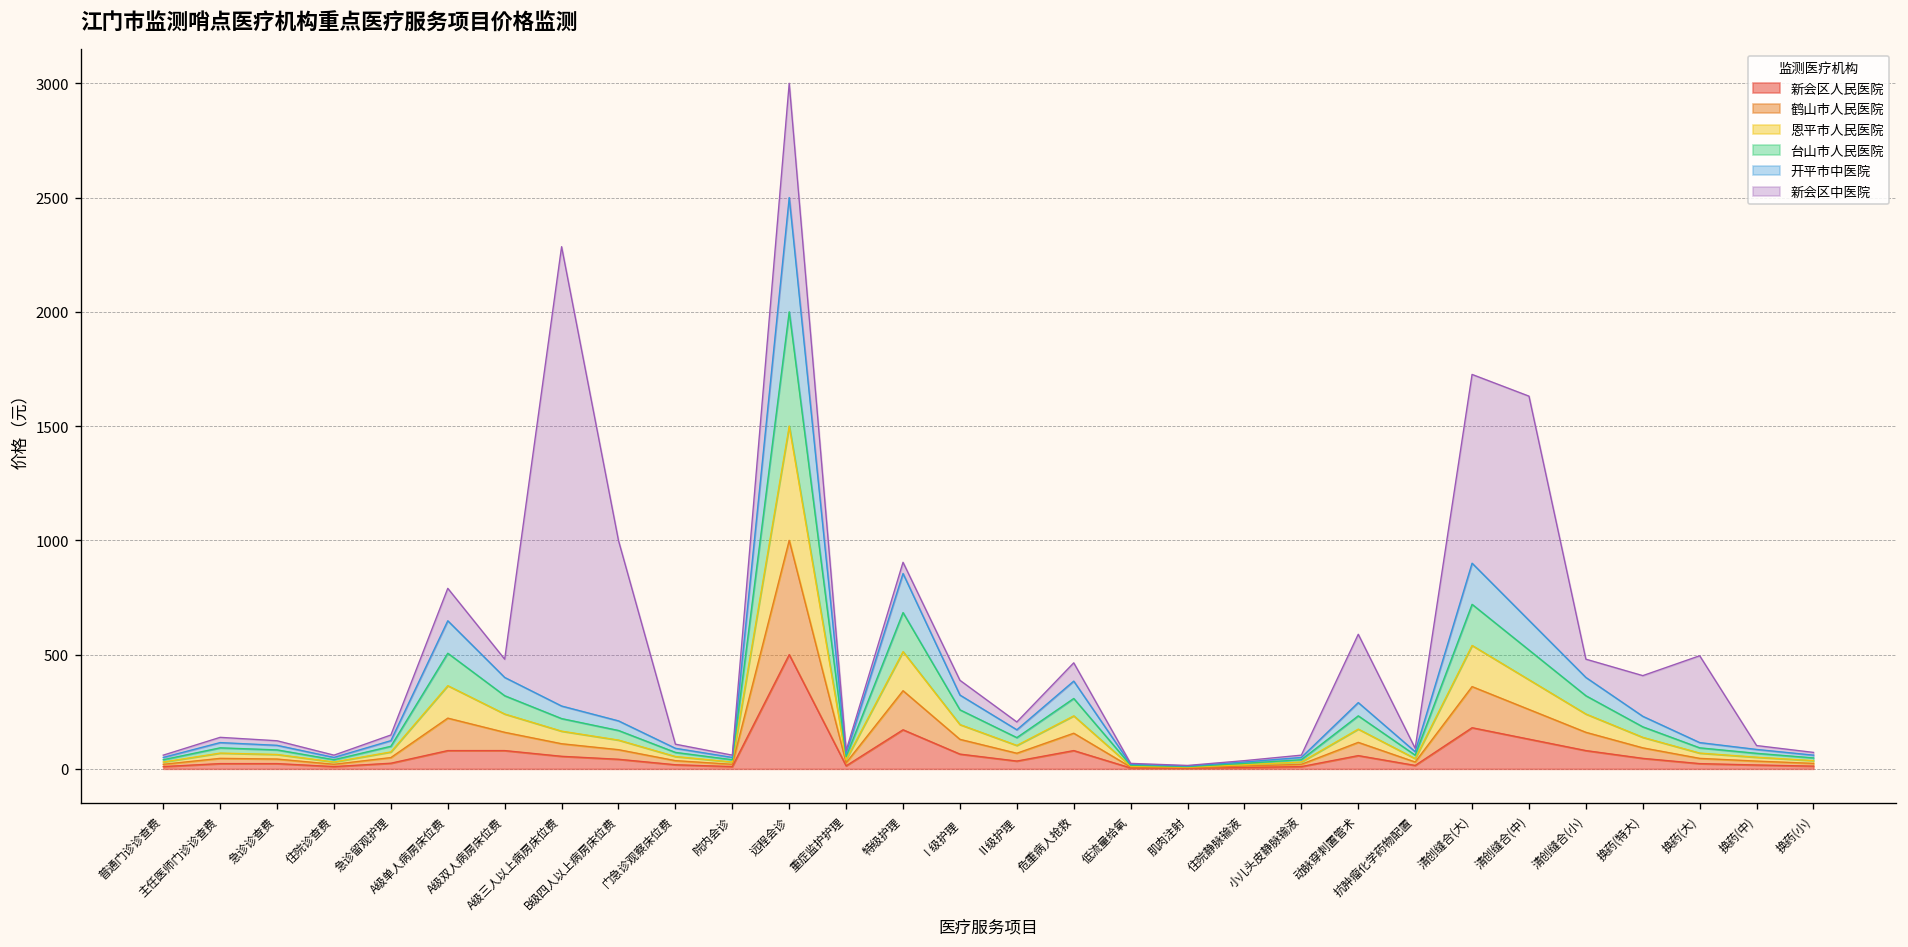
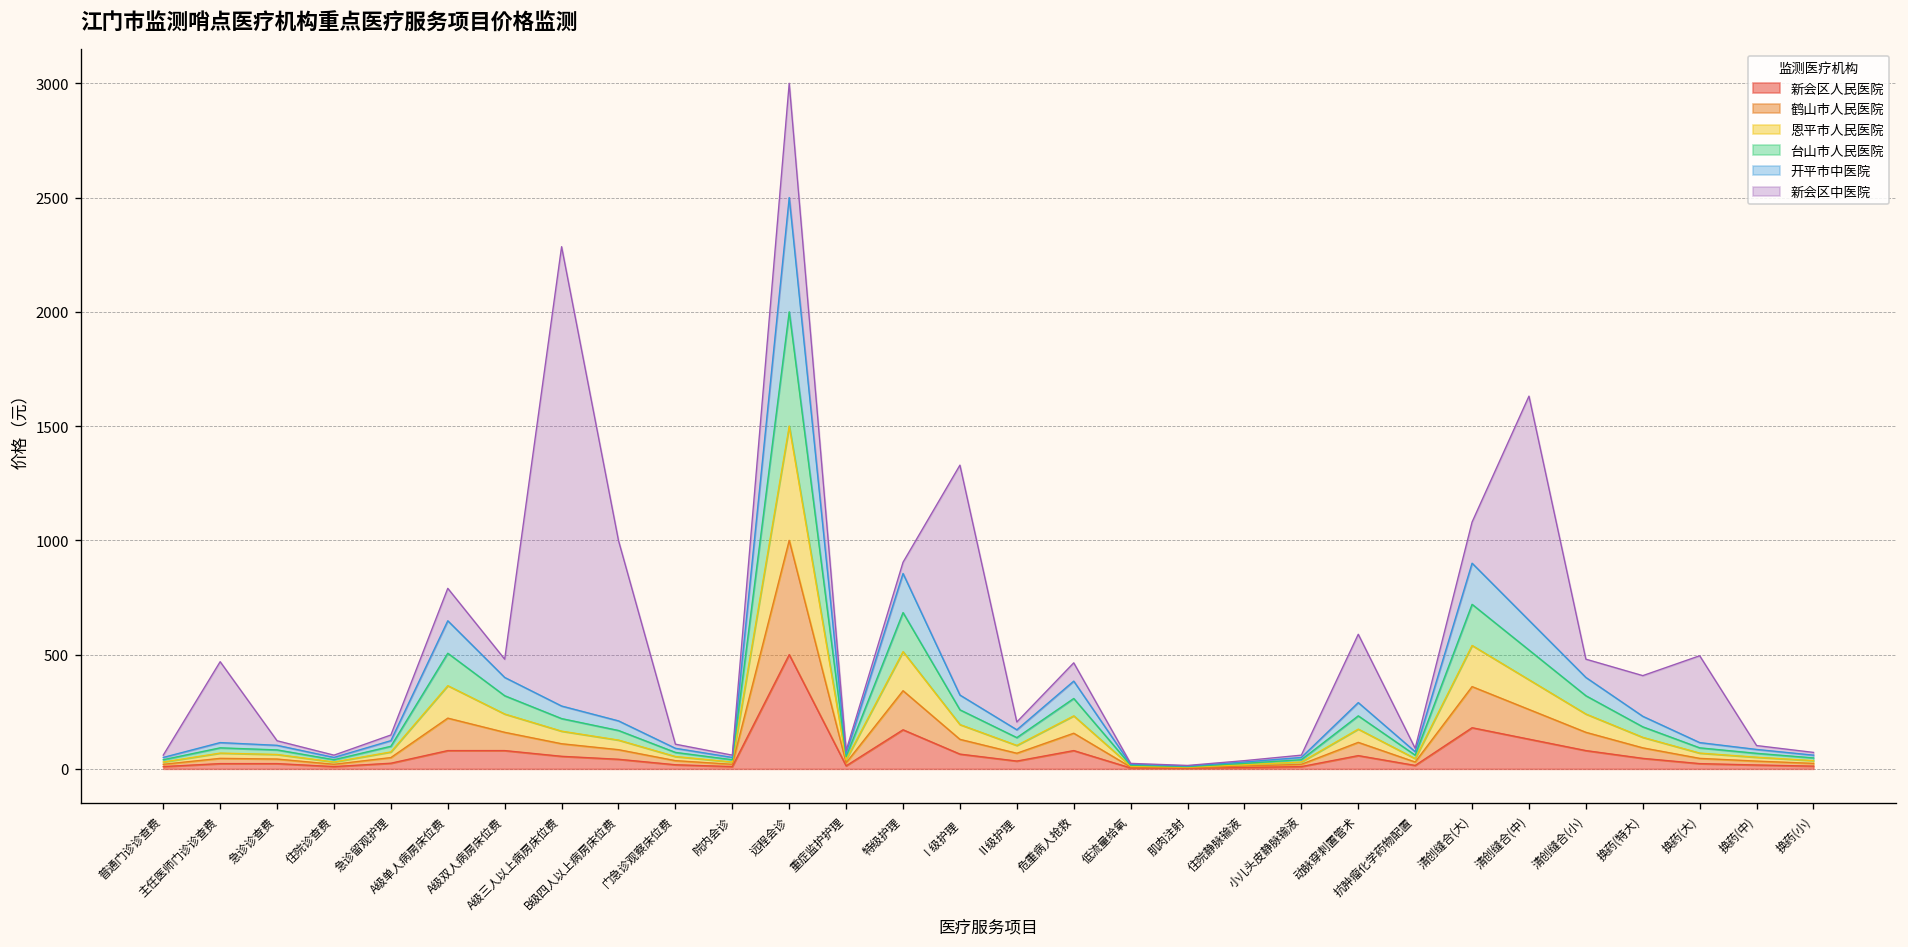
新会区中医院, 主任医师门诊诊查费: 20 -> 350
新会区中医院, Ⅰ级护理: 60 -> 1010
新会区中医院, 清创缝合(大): 830 -> 180
